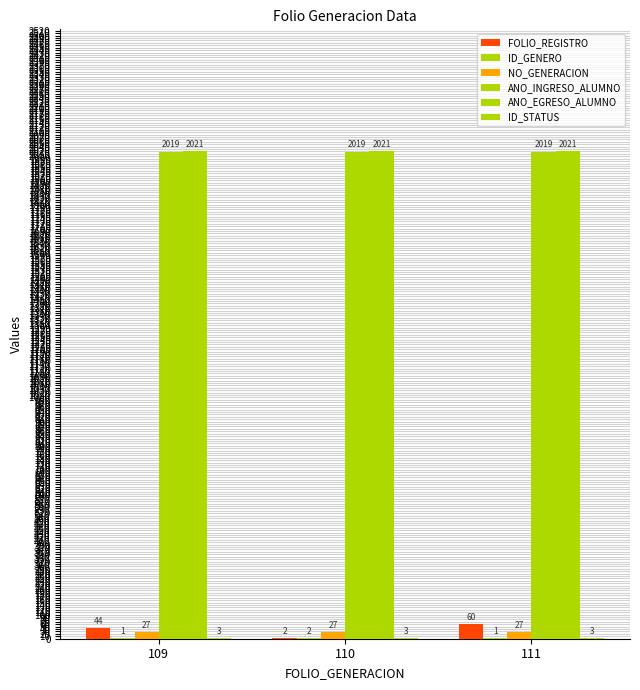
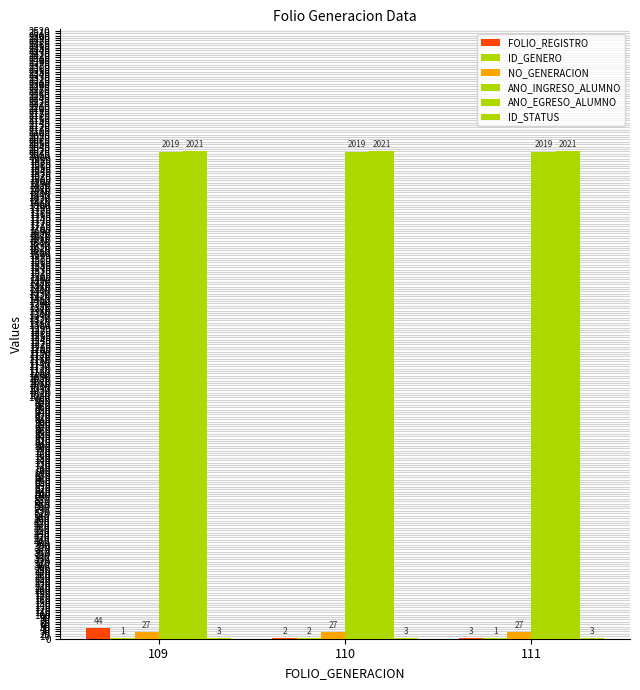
FOLIO_REGISTRO, 111: 60 -> 3
